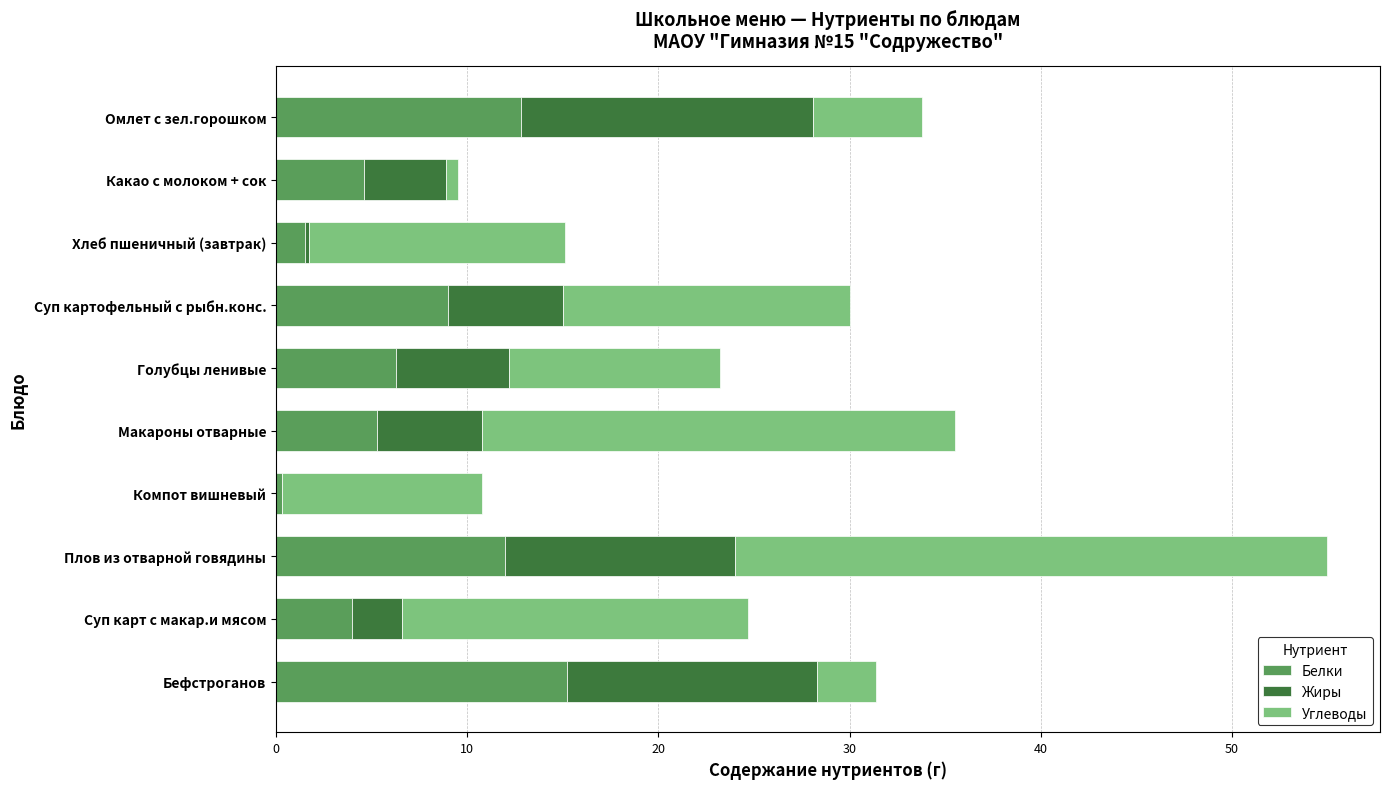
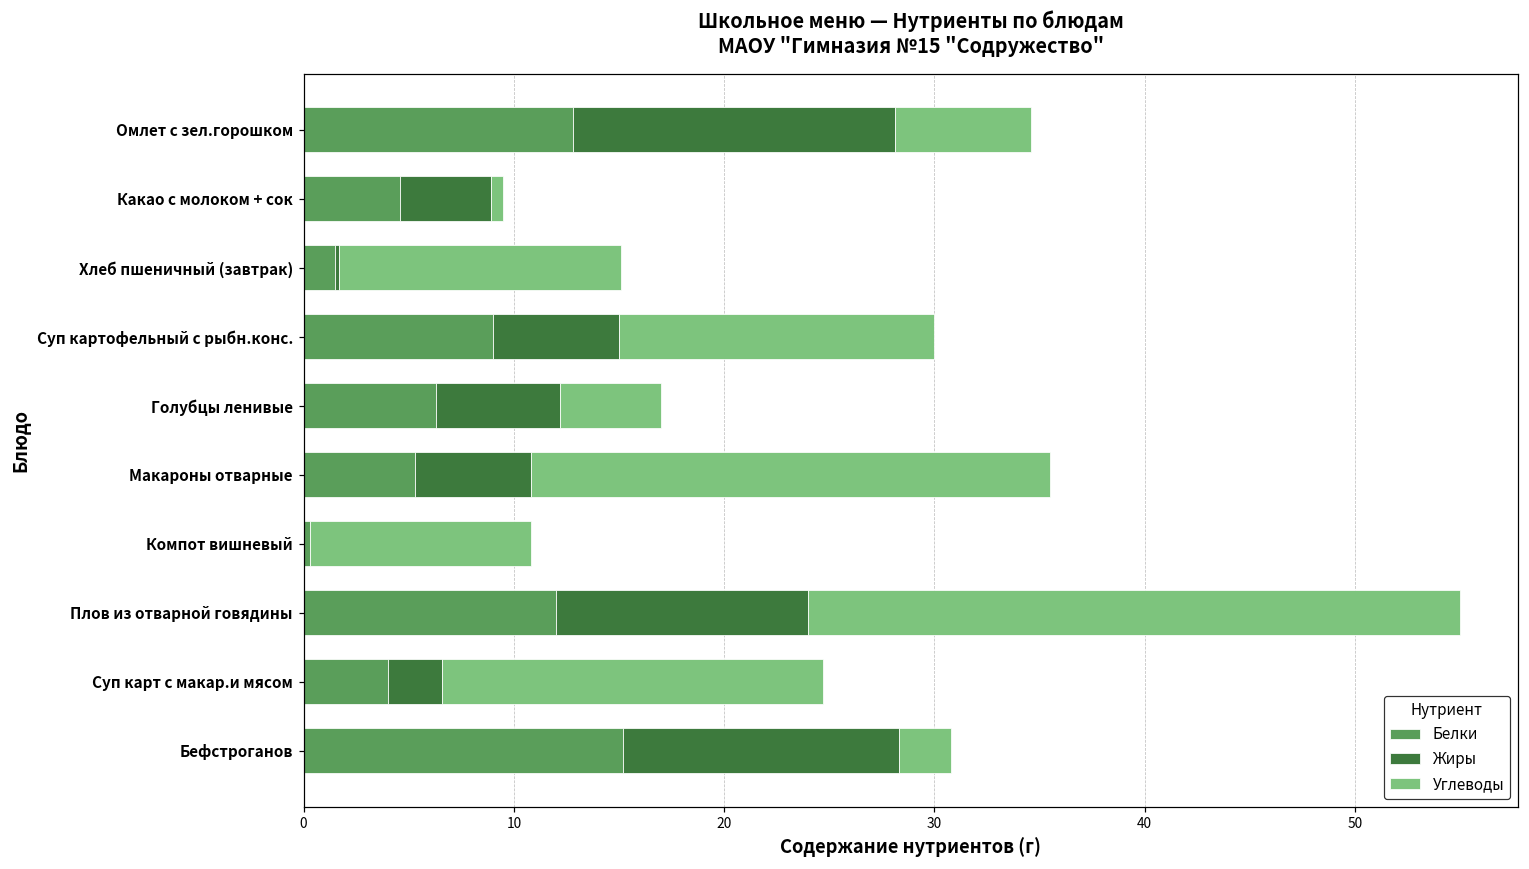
Углеводы, Омлет с зел.горошком: 5.7 -> 6.5
Углеводы, Голубцы ленивые: 11.0 -> 4.8
Углеводы, Бефстроганов: 3.1 -> 2.5
